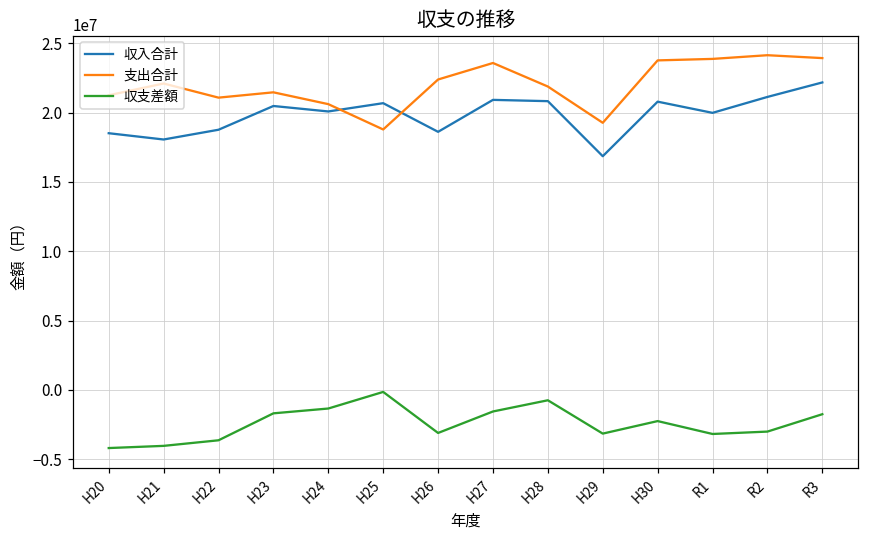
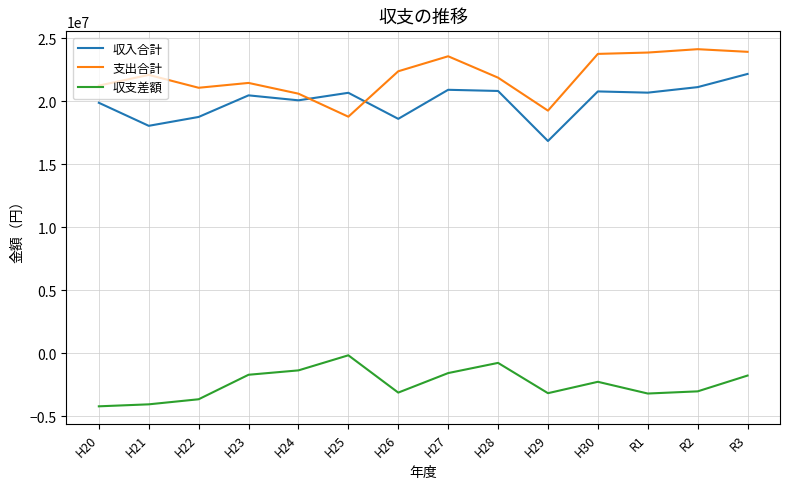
収入合計, H20: 18500000 -> 19900000
収入合計, R1: 20000000 -> 20700000
